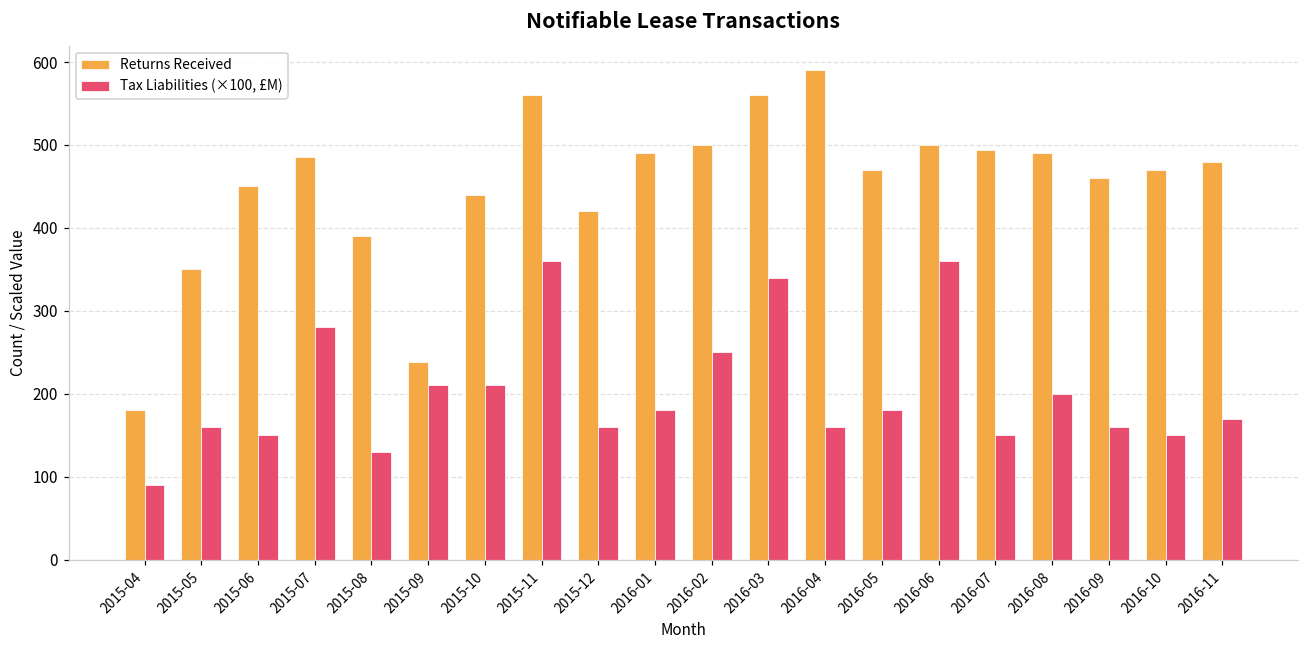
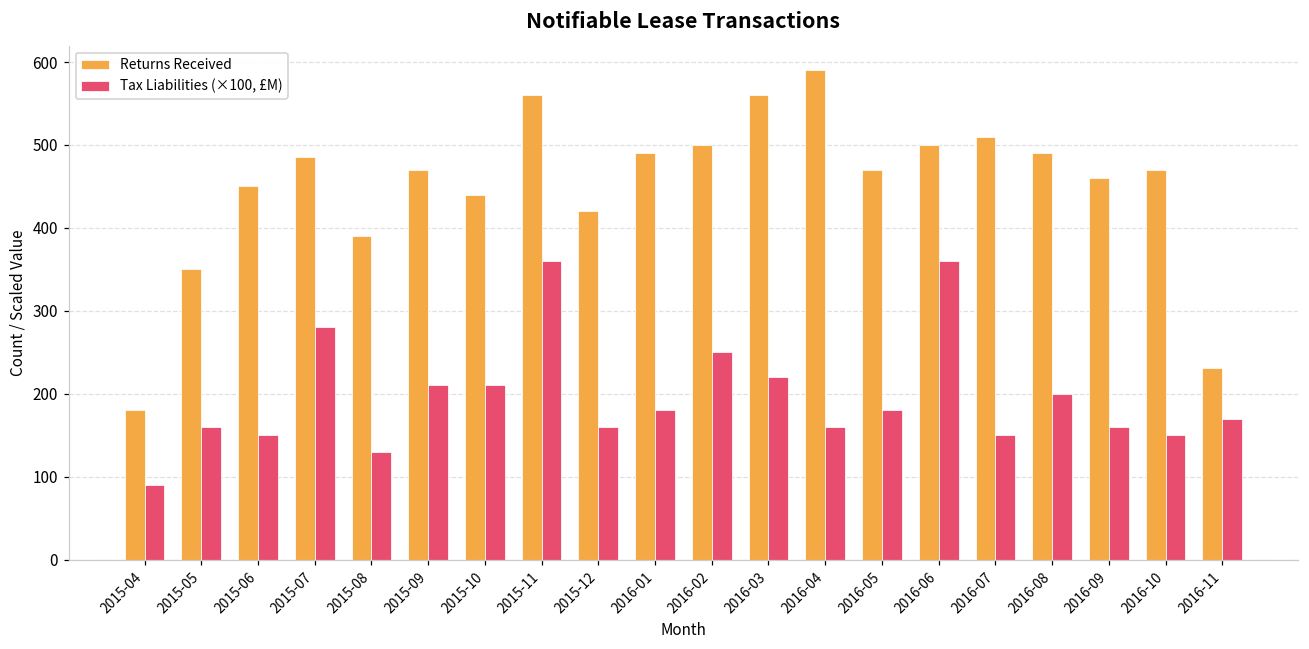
Returns Received, 2015-09: 240 -> 470
Tax Liabilities (×100, £M), 2016-03: 340 -> 220
Returns Received, 2016-07: 490 -> 510
Returns Received, 2016-11: 480 -> 230
